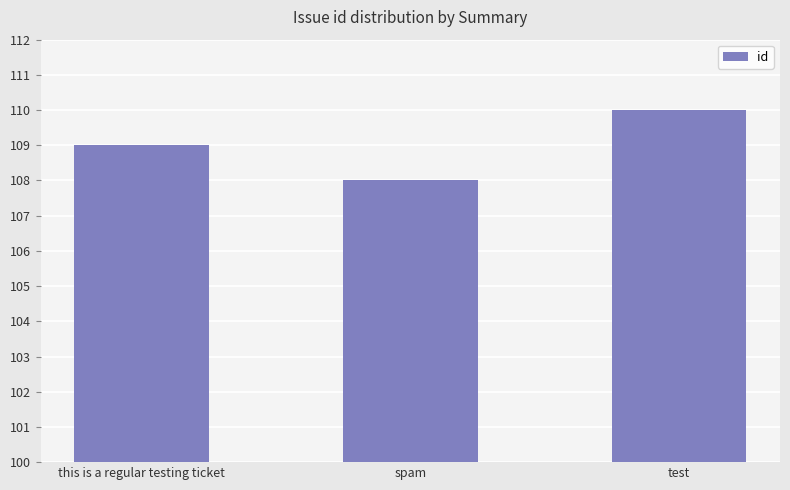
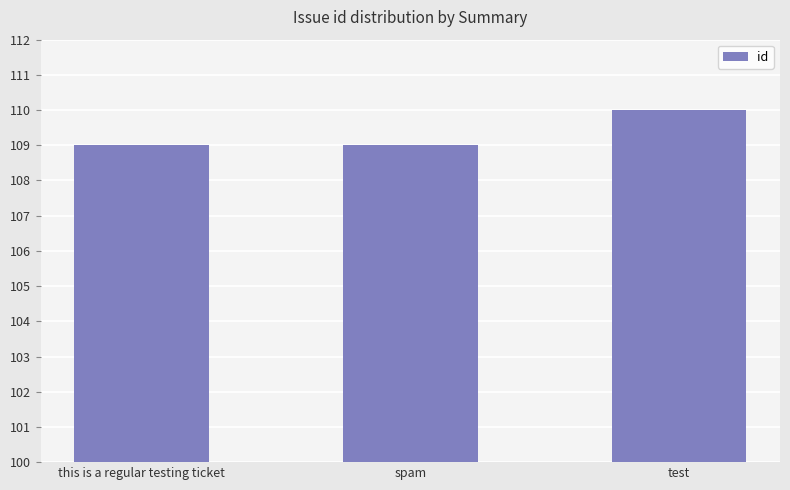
spam: 108 -> 109
